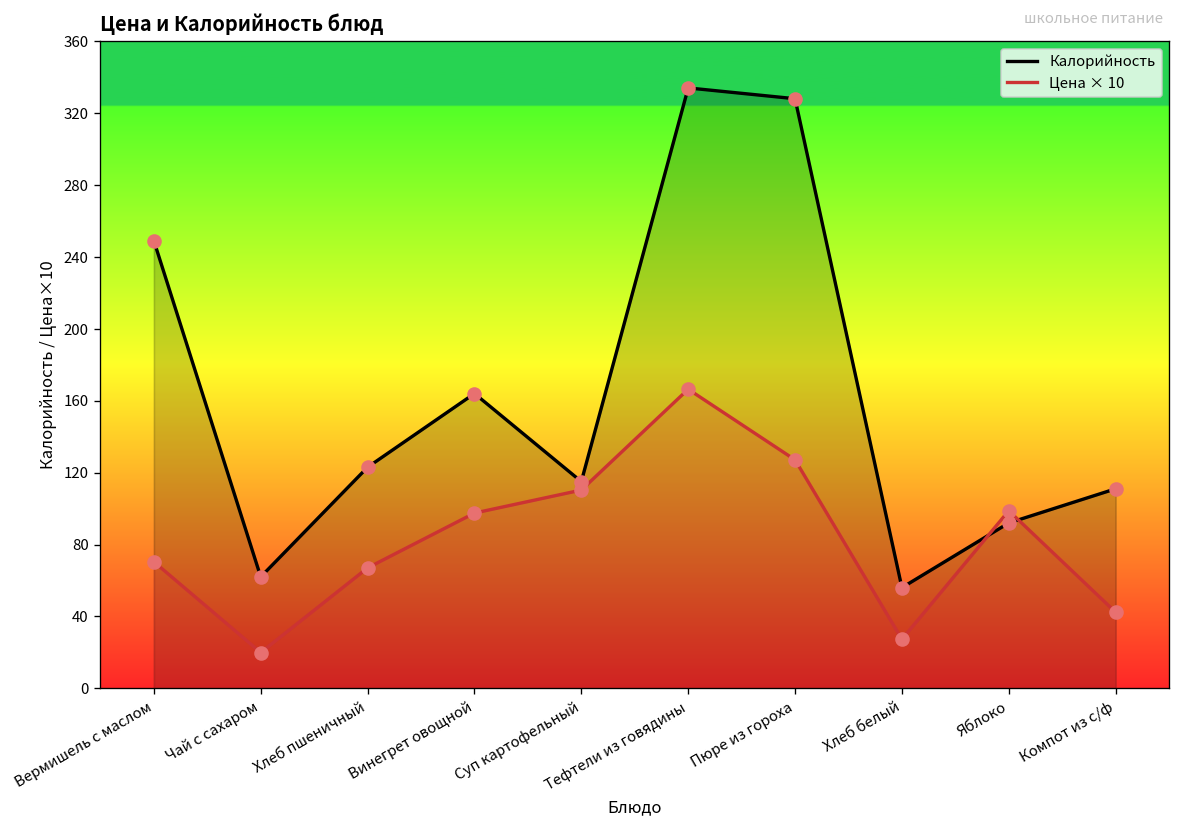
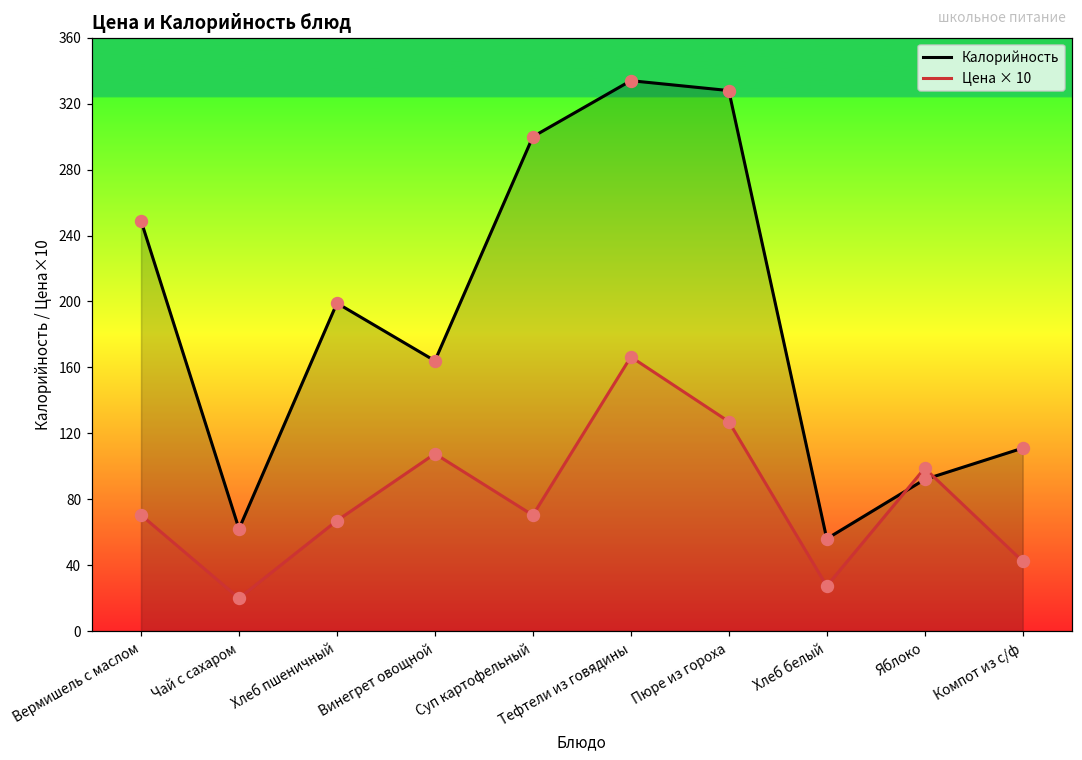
Калорийность, Хлеб пшеничный: 123 -> 199
Цена × 10, Винегрет овощной: 98 -> 108
Калорийность, Суп картофельный: 115 -> 300
Цена × 10, Суп картофельный: 110 -> 70
